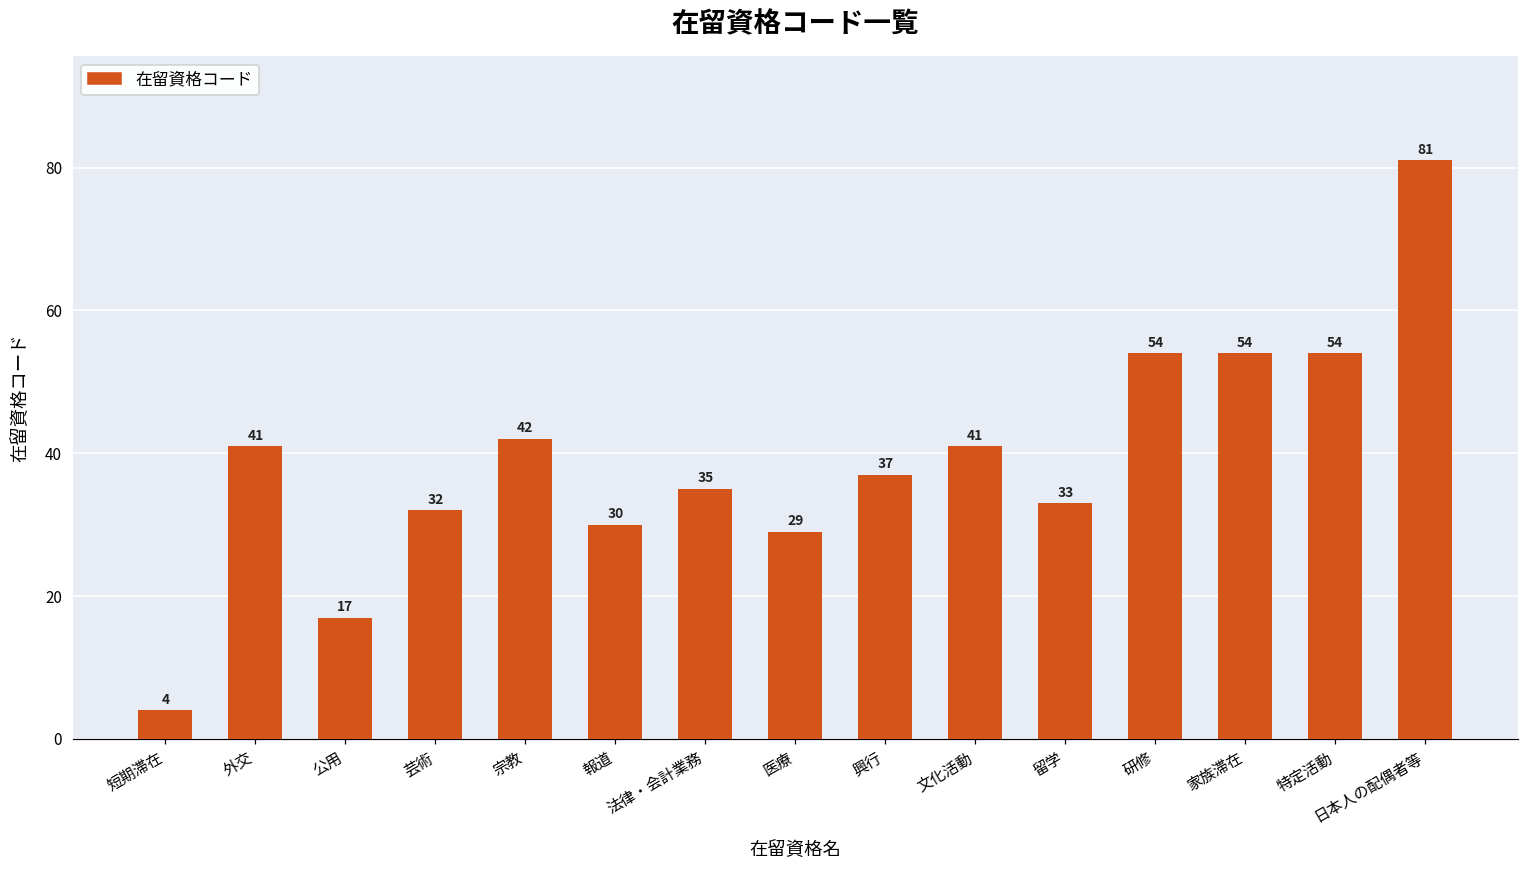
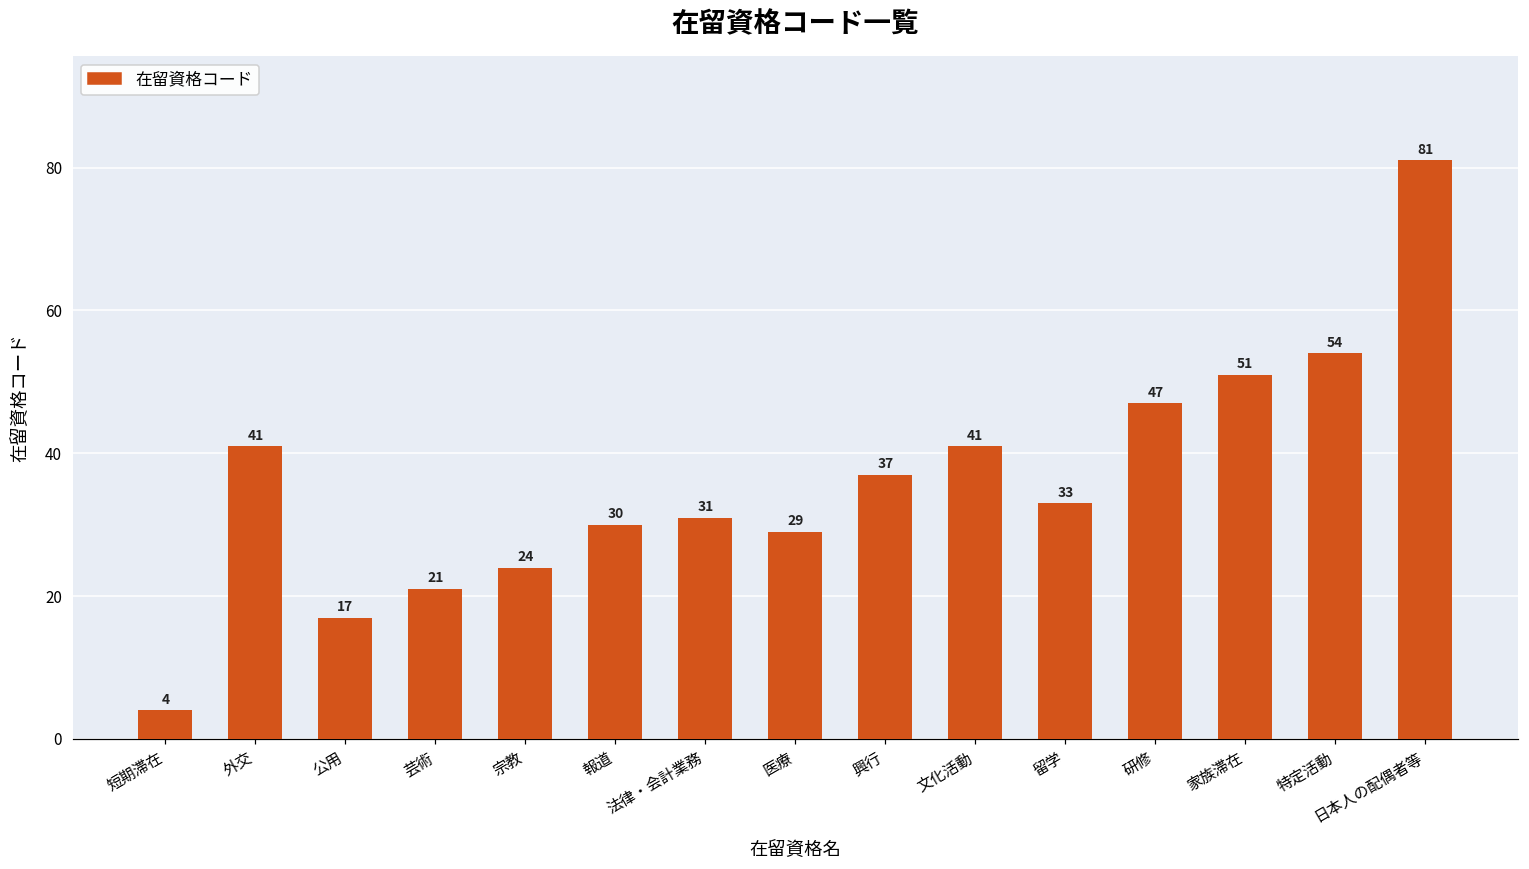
芸術: 32 -> 21
宗教: 42 -> 24
法律・会計業務: 35 -> 31
研修: 54 -> 47
家族滞在: 54 -> 51
